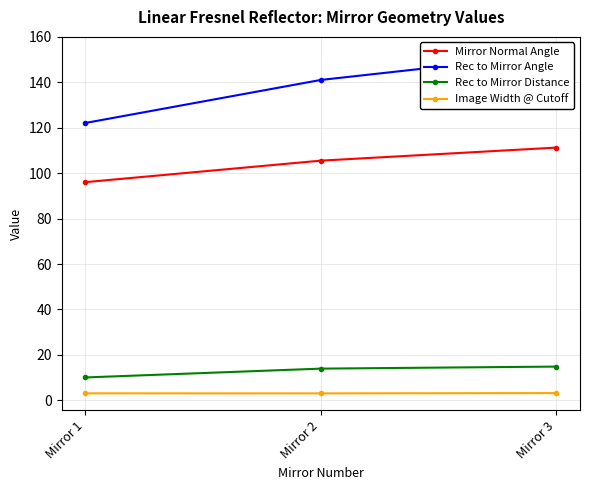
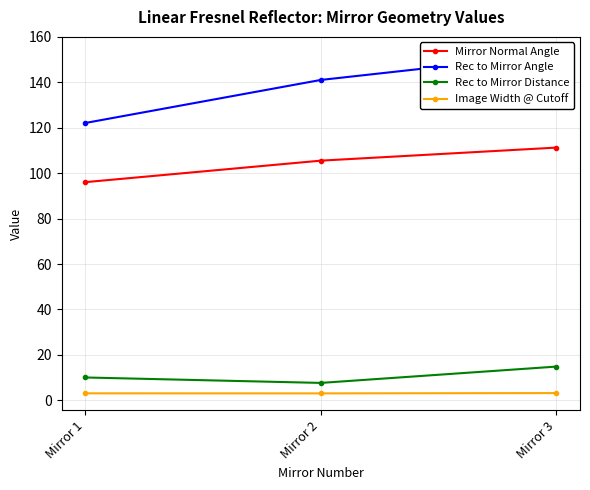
Rec to Mirror Distance, Mirror 2: 14 -> 8
